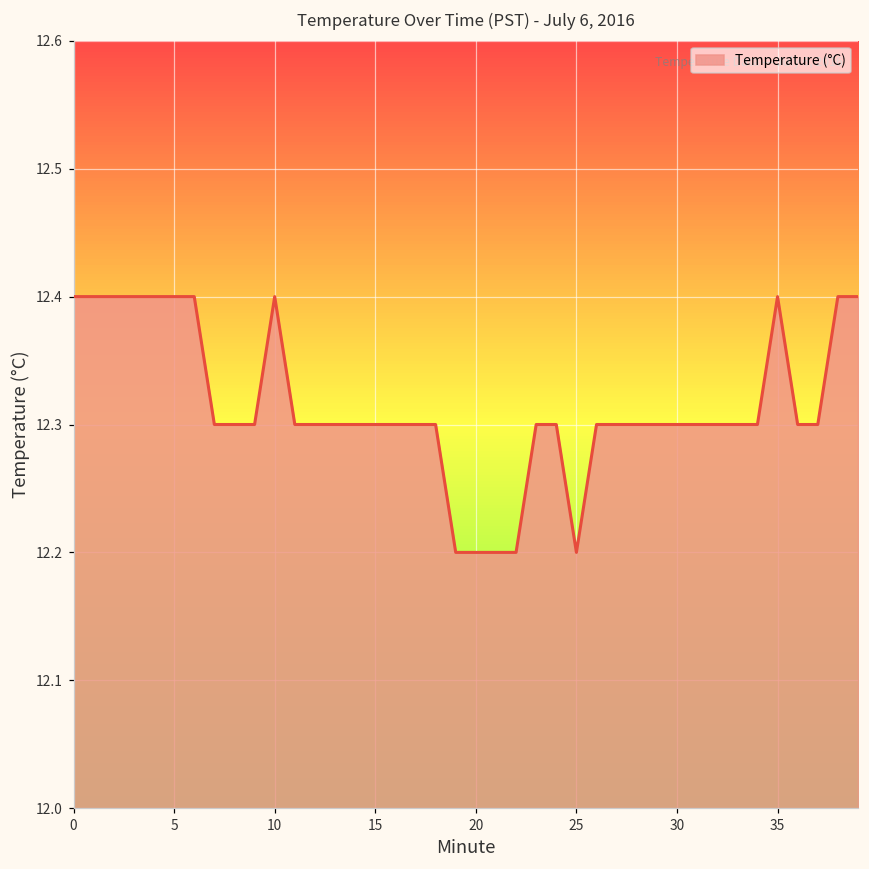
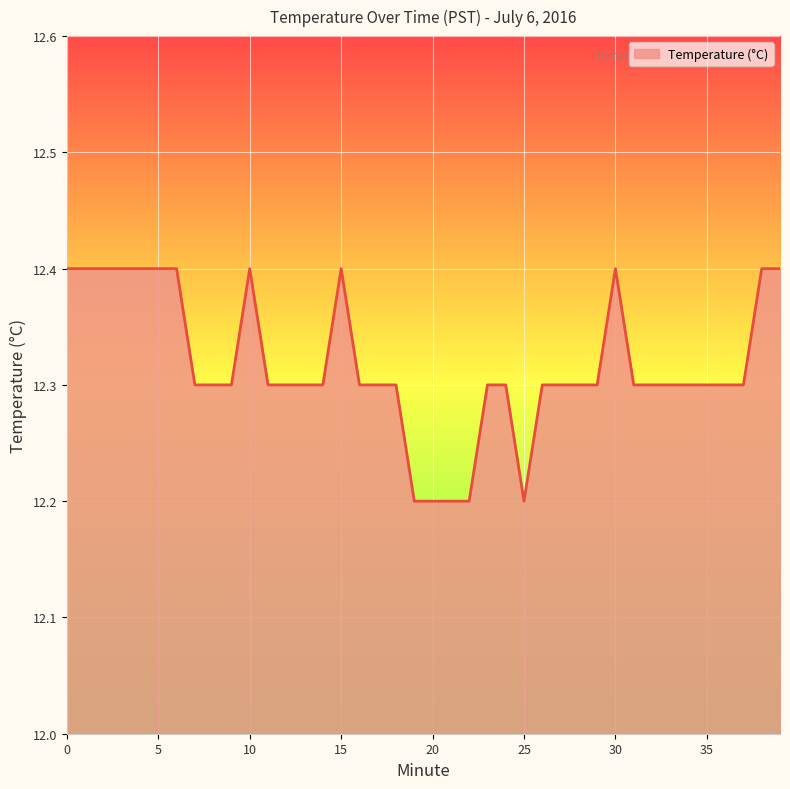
15: 12.3 -> 12.4
30: 12.3 -> 12.4
35: 12.4 -> 12.3
